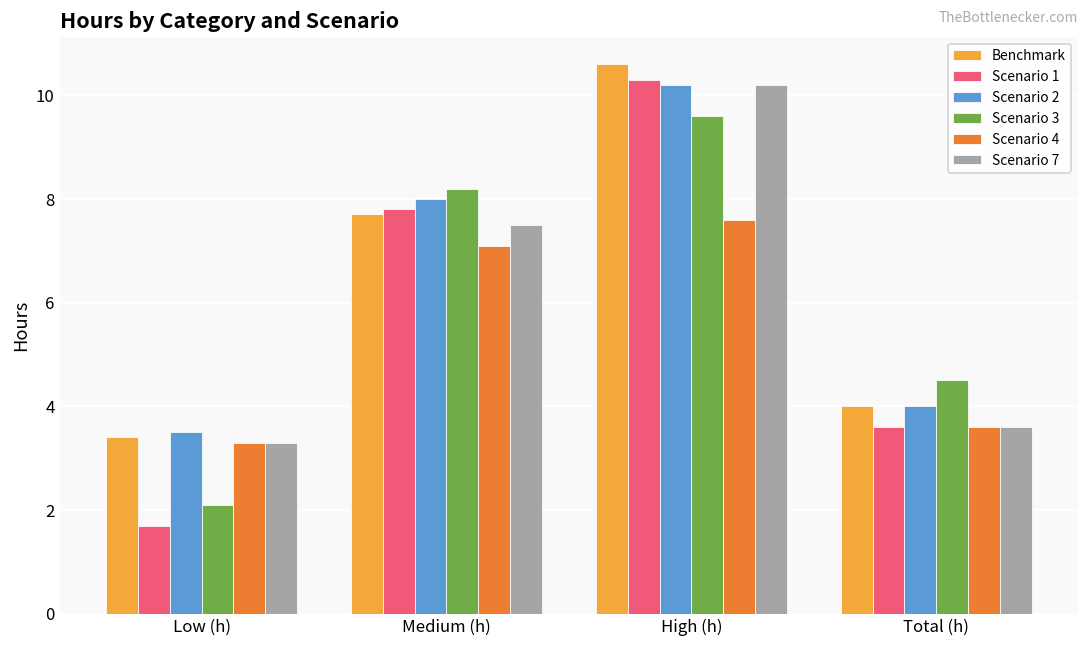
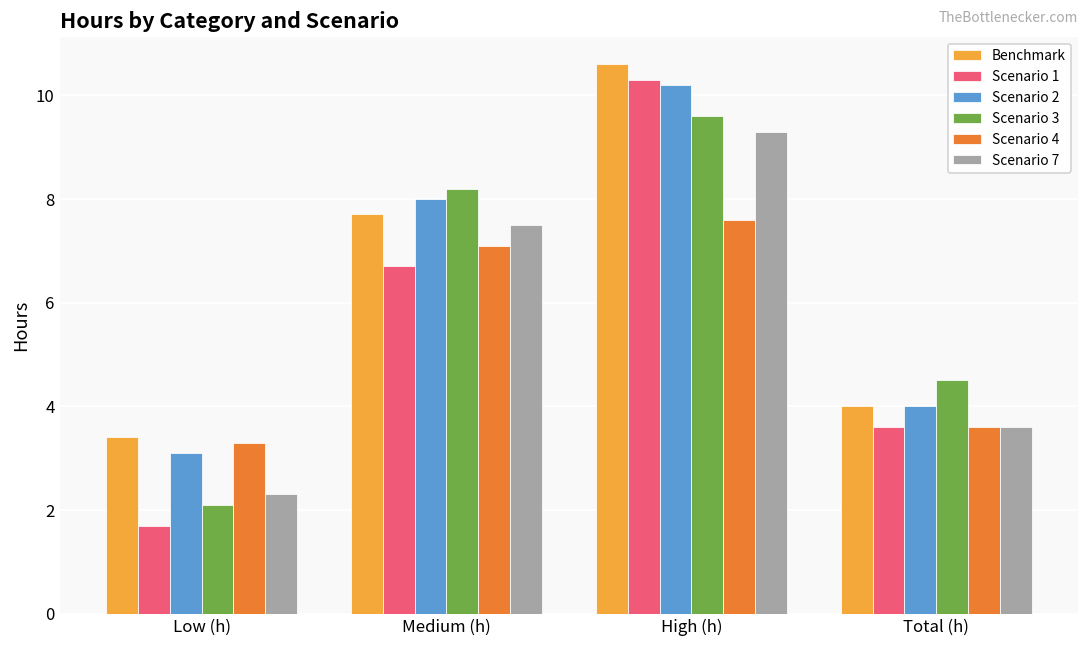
Scenario 2, Low (h): 3.5 -> 3.1
Scenario 7, Low (h): 3.3 -> 2.3
Scenario 1, Medium (h): 7.8 -> 6.7
Scenario 7, High (h): 10.2 -> 9.3
